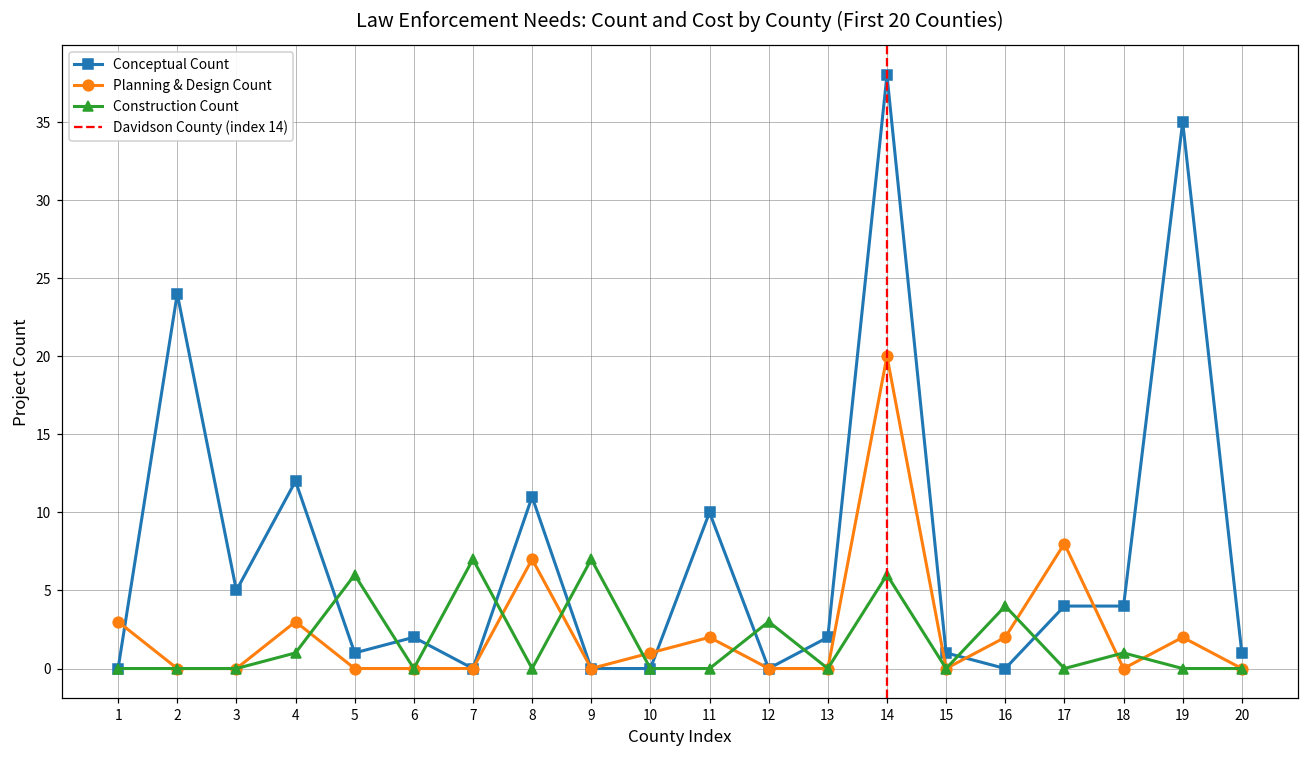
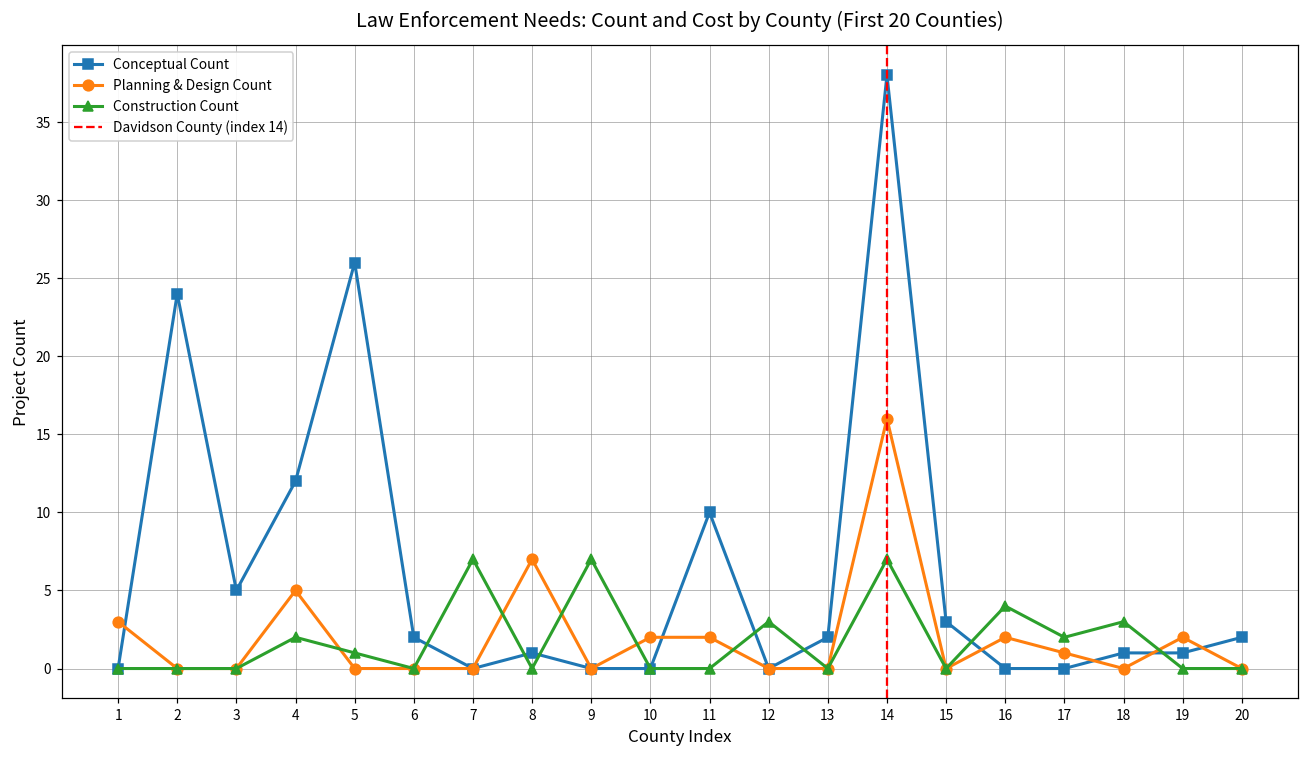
Planning & Design Count, 4: 3 -> 5
Construction Count, 4: 1 -> 2
Conceptual Count, 5: 1 -> 26
Construction Count, 5: 6 -> 1
Conceptual Count, 8: 11 -> 1
Planning & Design Count, 10: 1 -> 2
Planning & Design Count, 14: 20 -> 16
Construction Count, 14: 6 -> 7
Conceptual Count, 15: 1 -> 3
Conceptual Count, 17: 4 -> 0
Planning & Design Count, 17: 8 -> 1
Construction Count, 17: 0 -> 2
Conceptual Count, 18: 4 -> 1
Construction Count, 18: 1 -> 3
Conceptual Count, 19: 35 -> 1
Conceptual Count, 20: 1 -> 2
